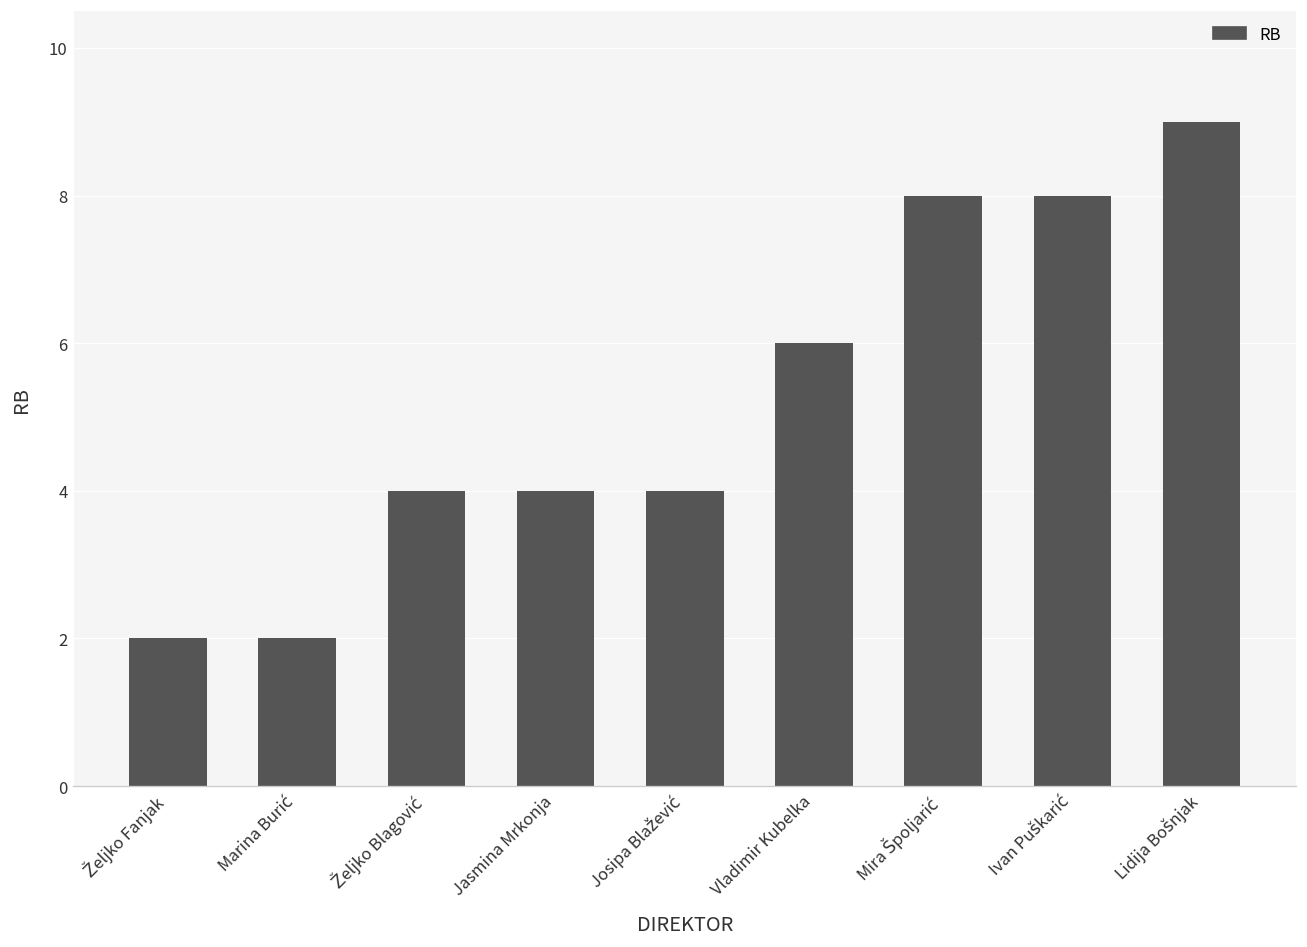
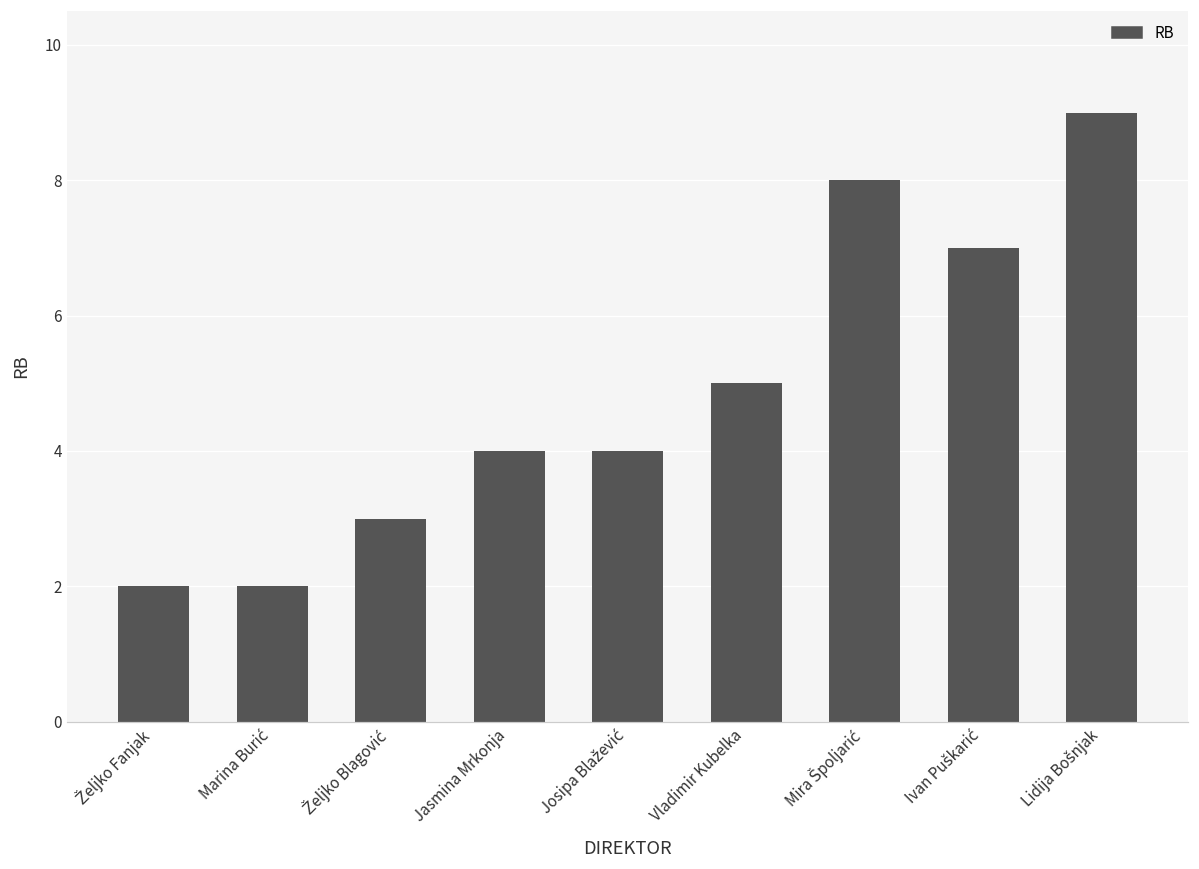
Željko Blagović: 4 -> 3
Vladimir Kubelka: 6 -> 5
Ivan Puškarić: 8 -> 7
